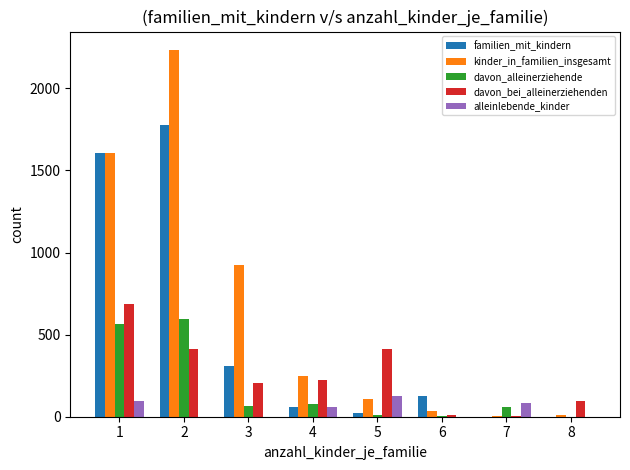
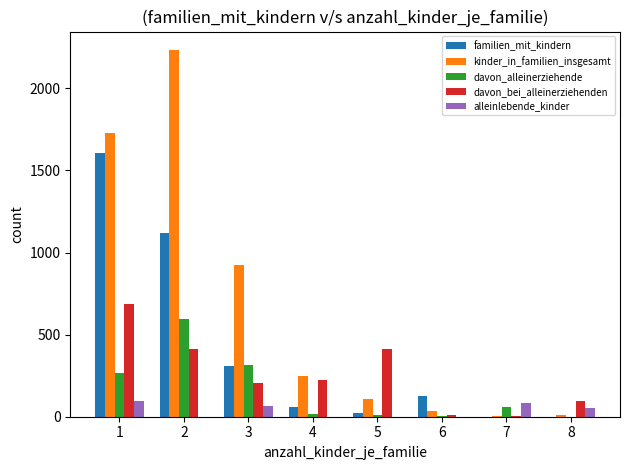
kinder_in_familien_insgesamt, 1: 1610 -> 1730
davon_alleinerziehende, 1: 570 -> 260
familien_mit_kindern, 2: 1780 -> 1120
davon_alleinerziehende, 3: 70 -> 320
alleinlebende_kinder, 3: 0 -> 70
davon_alleinerziehende, 4: 80 -> 20
alleinlebende_kinder, 4: 60 -> 0
alleinlebende_kinder, 5: 130 -> 0
alleinlebende_kinder, 8: 0 -> 50
